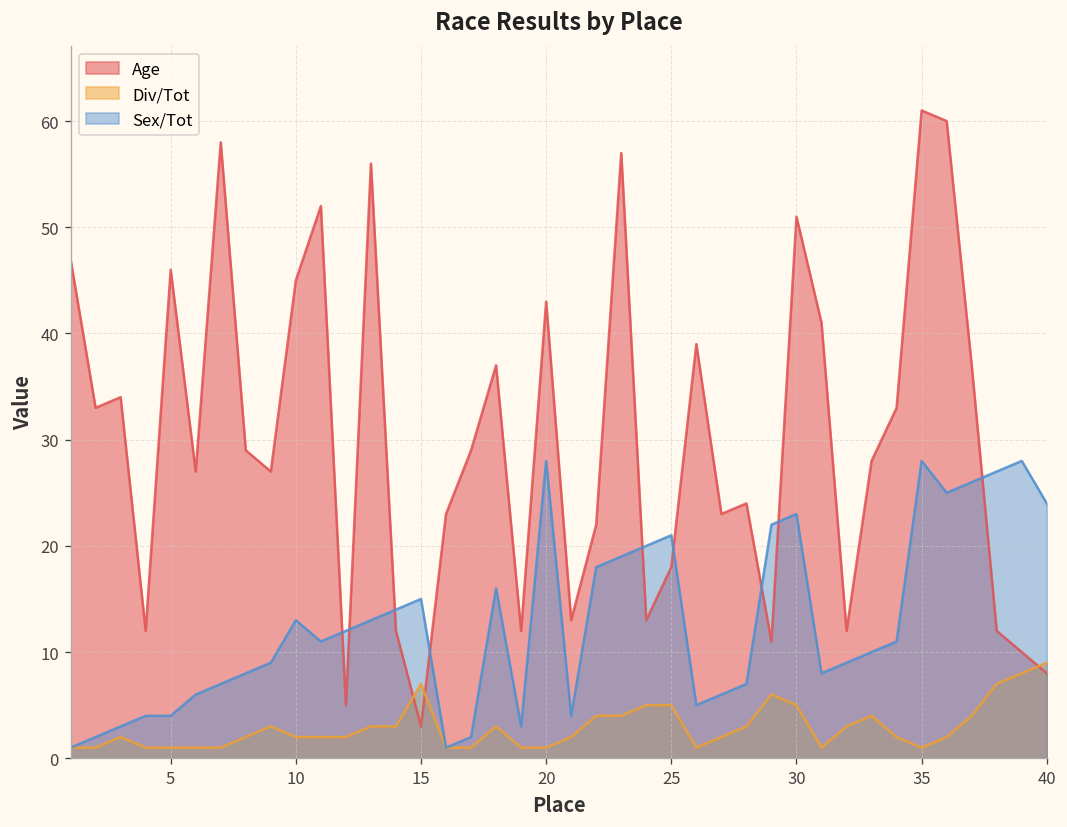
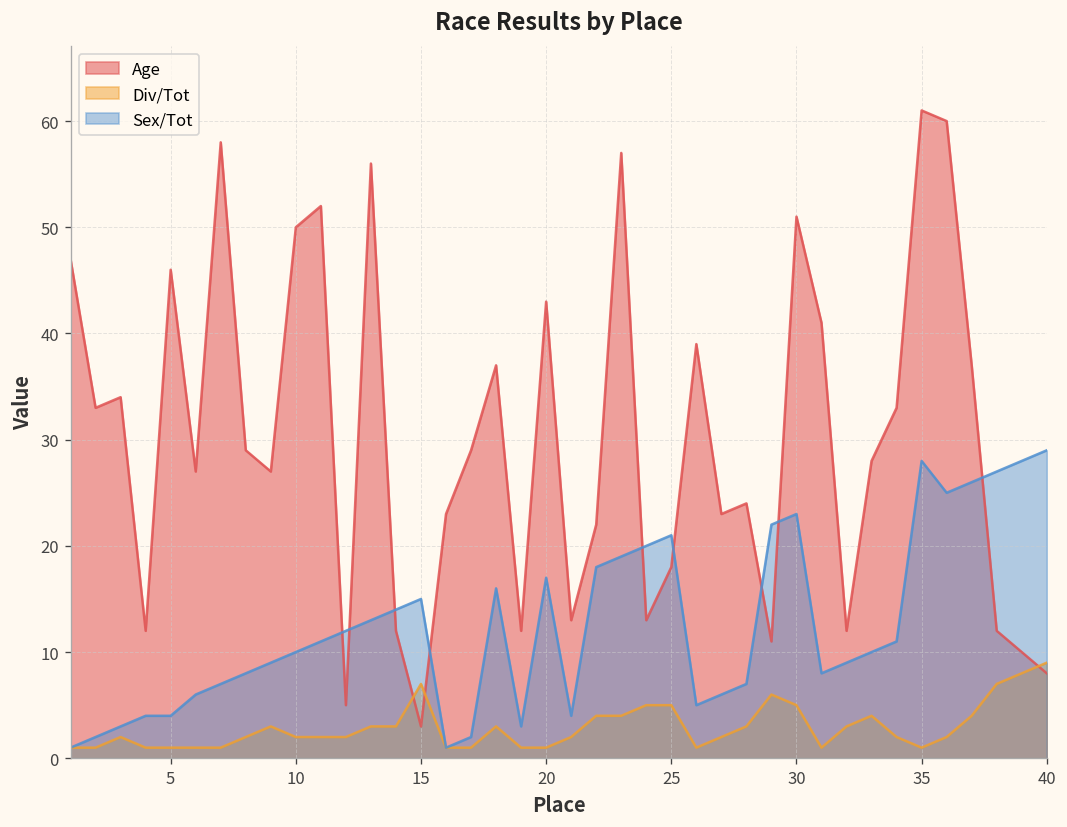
Age, 10: 45 -> 50
Sex/Tot, 10: 13 -> 10
Sex/Tot, 20: 28 -> 17
Sex/Tot, 40: 24 -> 29
